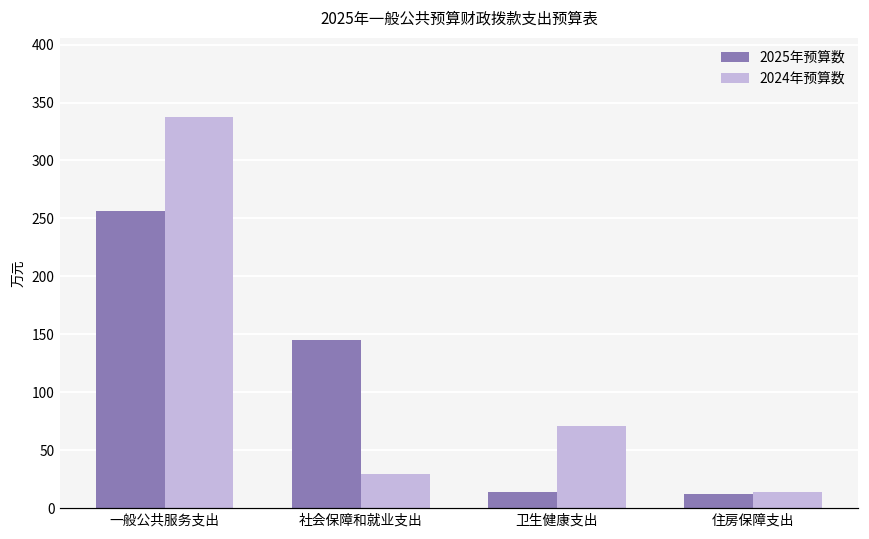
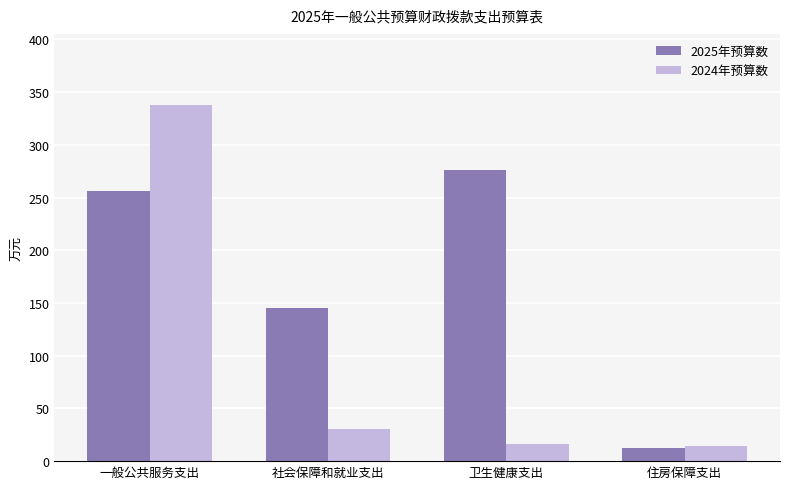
2025年预算数, 卫生健康支出: 14 -> 276
2024年预算数, 卫生健康支出: 71 -> 16
